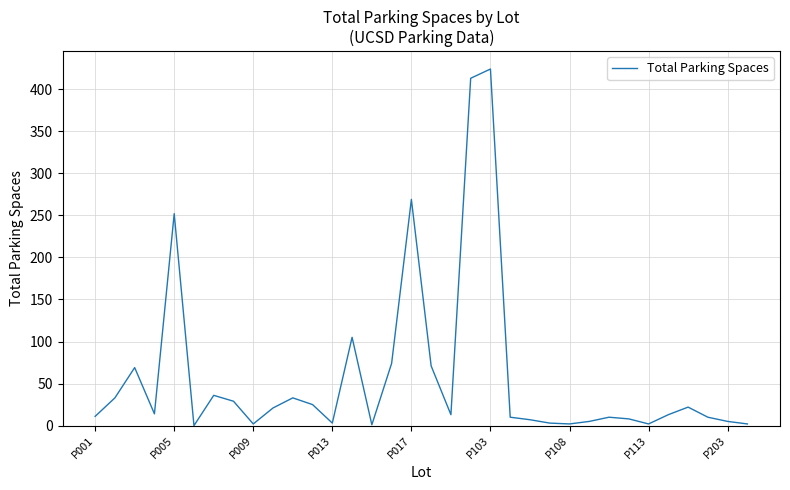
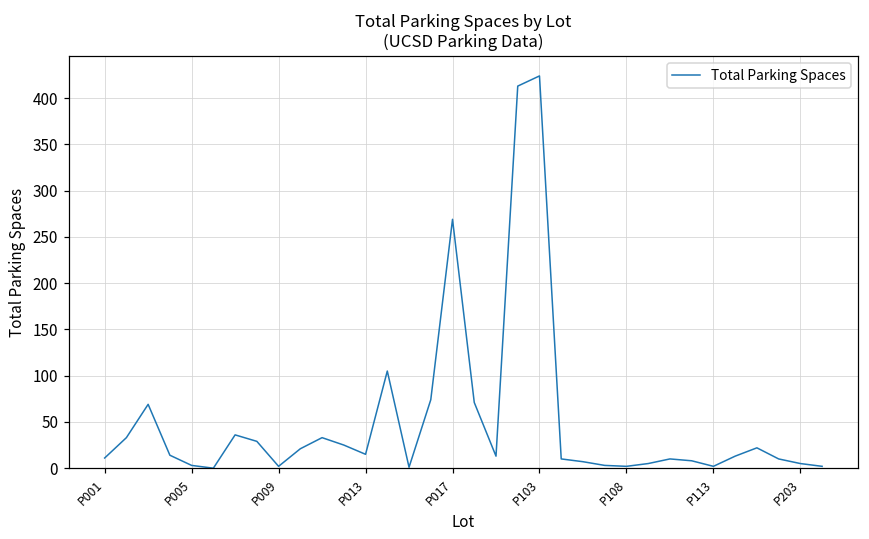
P005: 250 -> 0
P013: 0 -> 20
